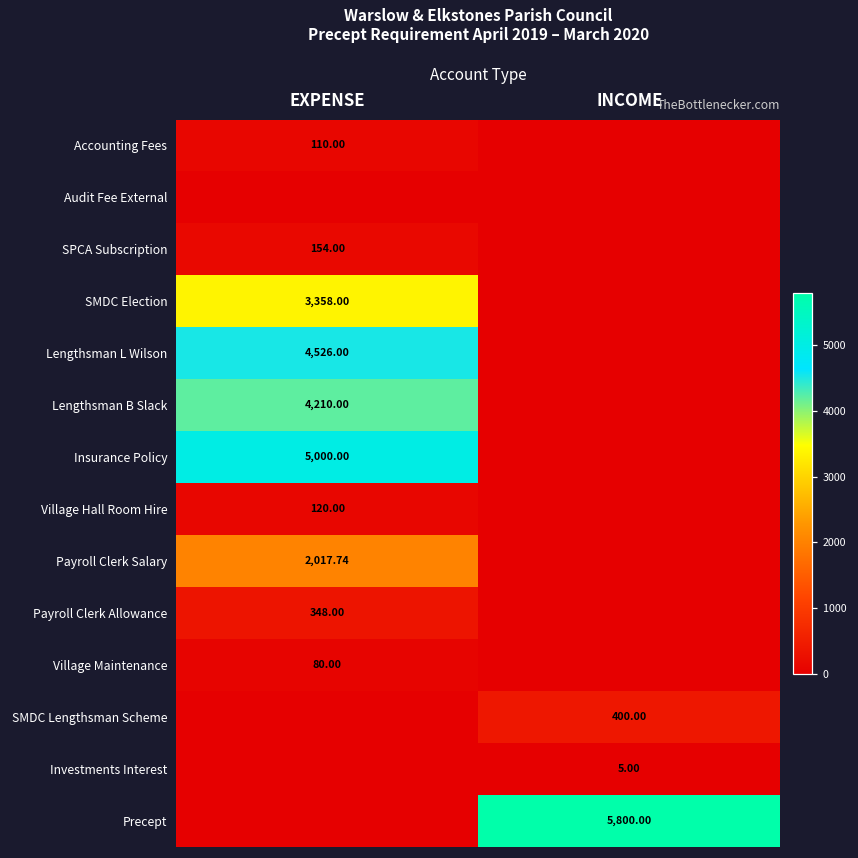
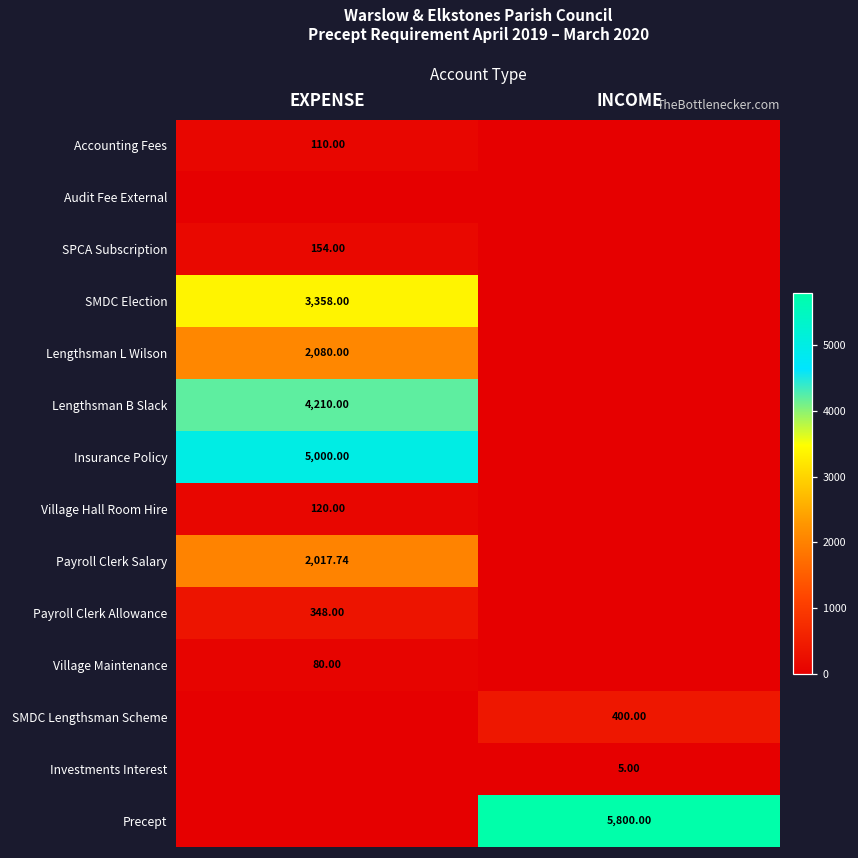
Lengthsman L Wilson, EXPENSE: 4,526.00 -> 2,080.00
